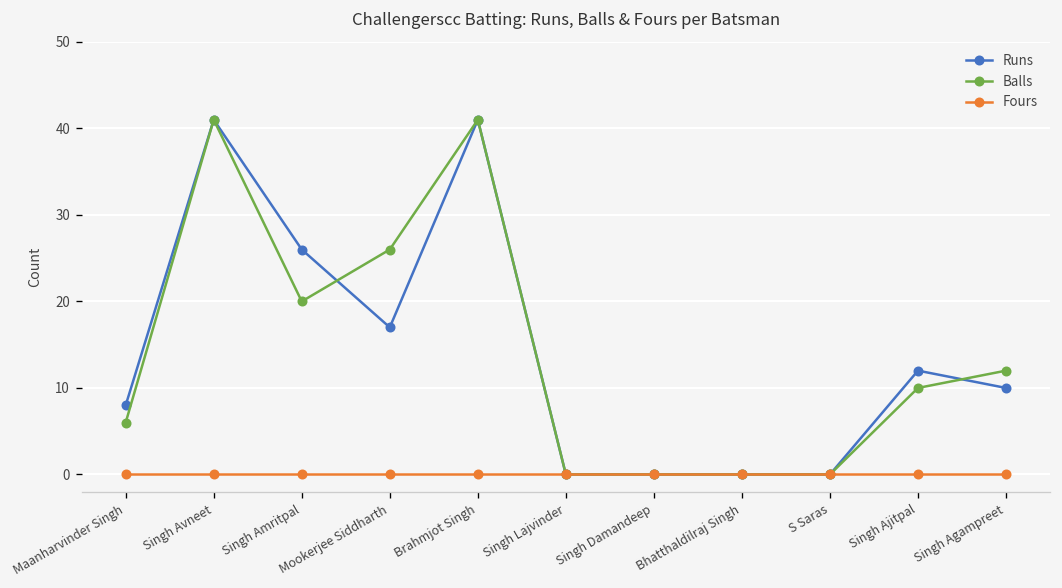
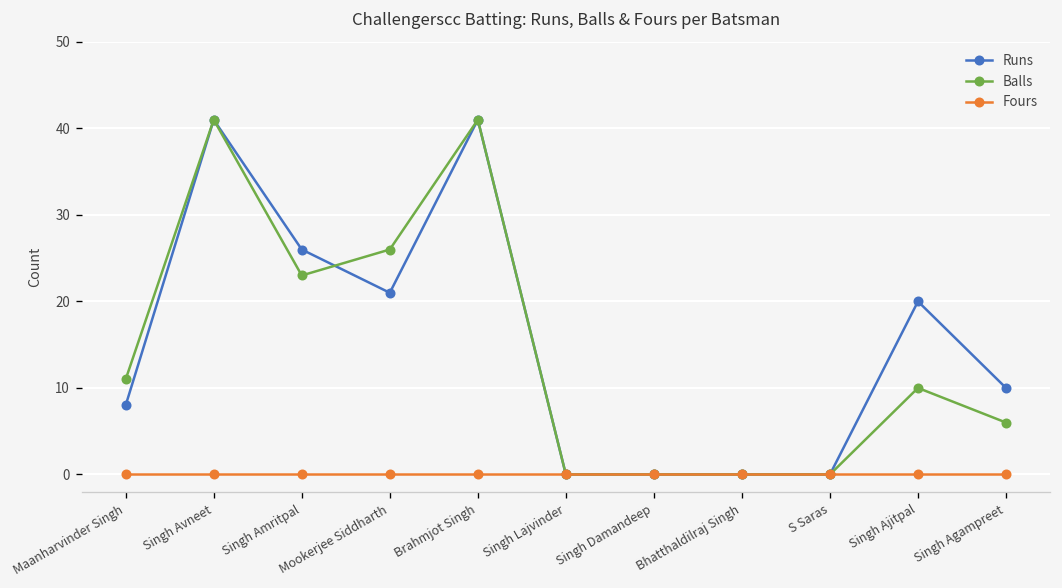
Balls, Maanharvinder Singh: 6 -> 11
Balls, Singh Amritpal: 20 -> 23
Runs, Mookerjee Siddharth: 17 -> 21
Runs, Singh Ajitpal: 12 -> 20
Balls, Singh Agampreet: 12 -> 6
